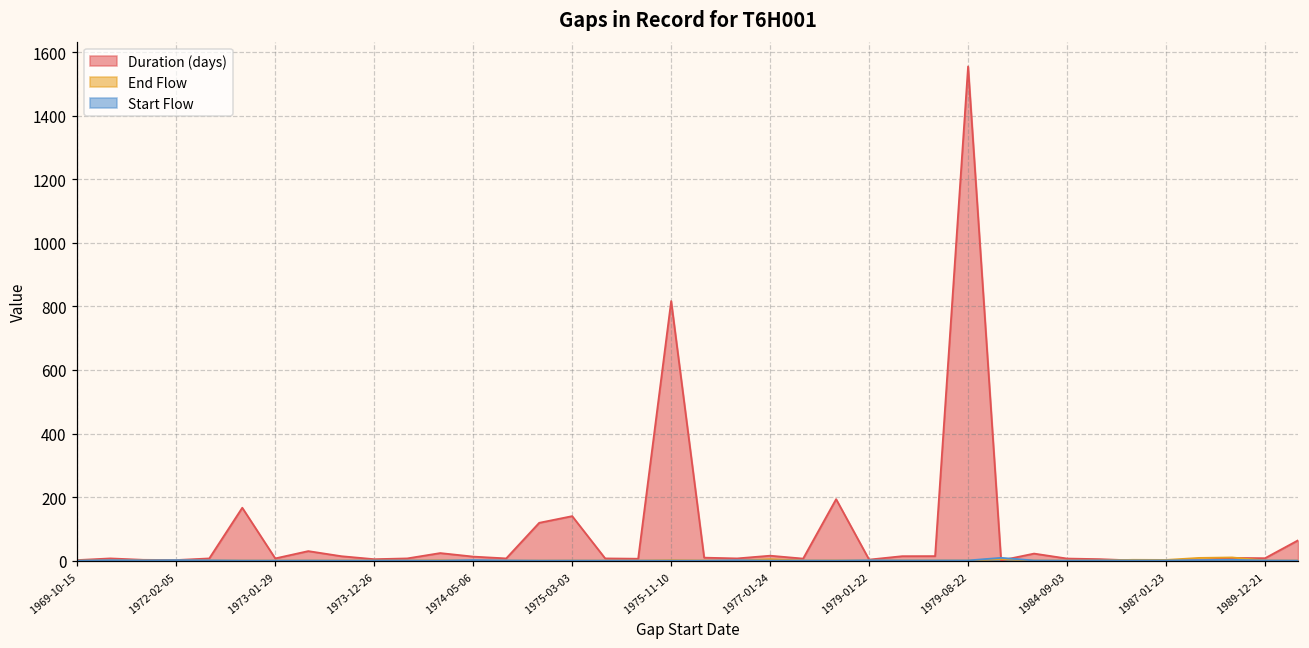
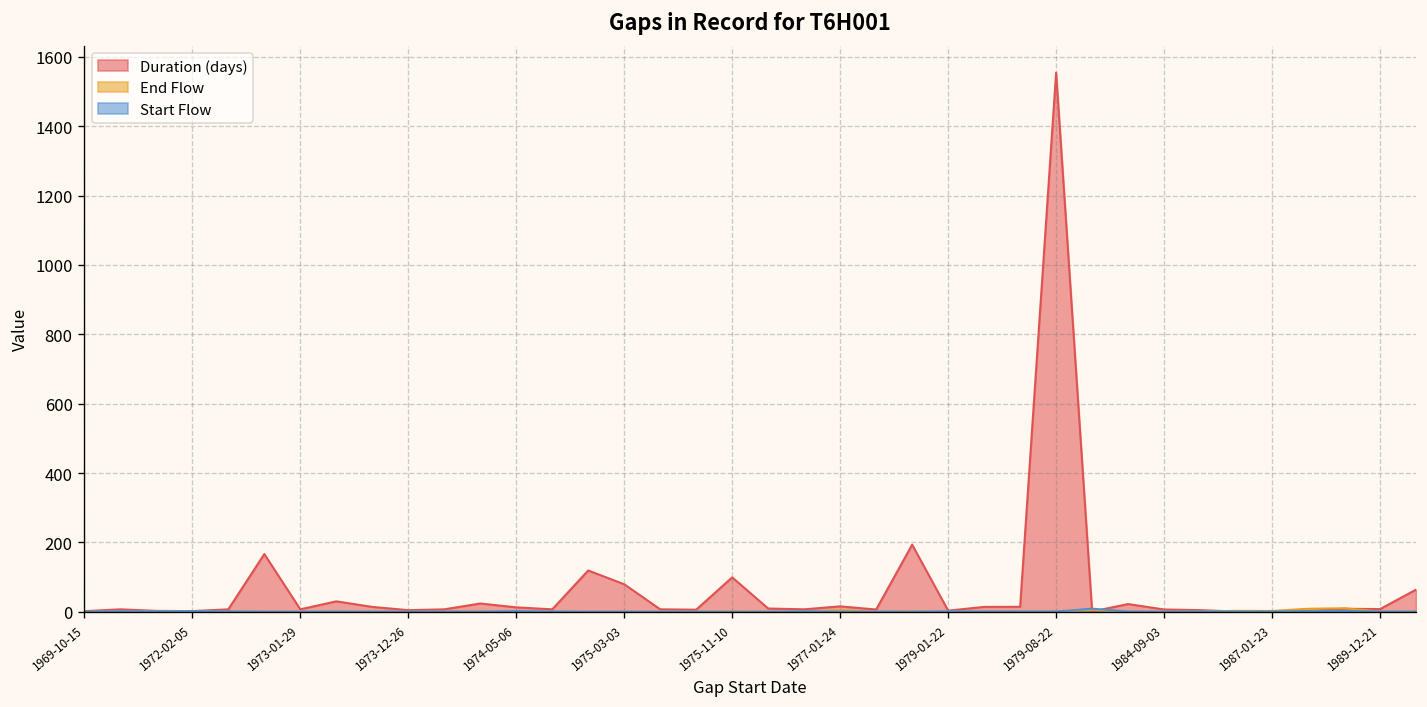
Duration (days), 1975-03-03: 140 -> 80
Duration (days), 1975-11-10: 820 -> 100
